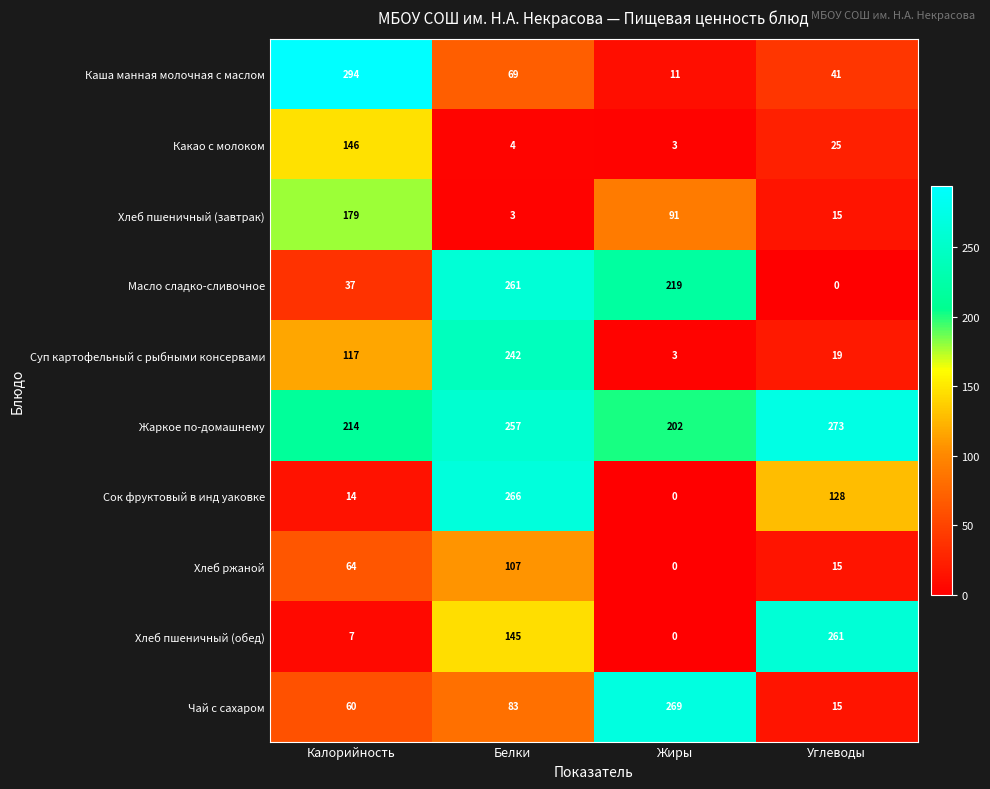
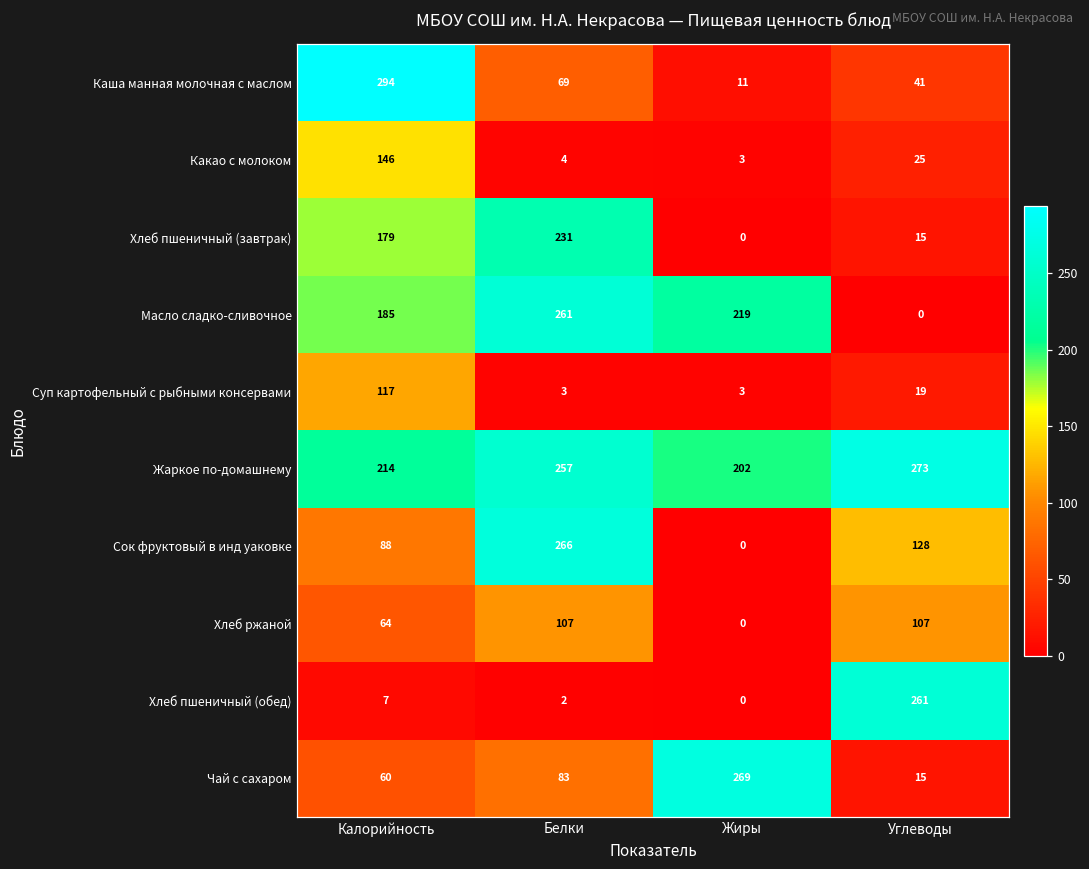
Хлеб пшеничный (завтрак), Белки: 3 -> 231
Хлеб пшеничный (завтрак), Жиры: 91 -> 0
Масло сладко-сливочное, Калорийность: 37 -> 185
Суп картофельный с рыбными консервами, Белки: 242 -> 3
Сок фруктовый в инд уаковке, Калорийность: 14 -> 88
Хлеб ржаной, Углеводы: 15 -> 107
Хлеб пшеничный (обед), Белки: 145 -> 2
